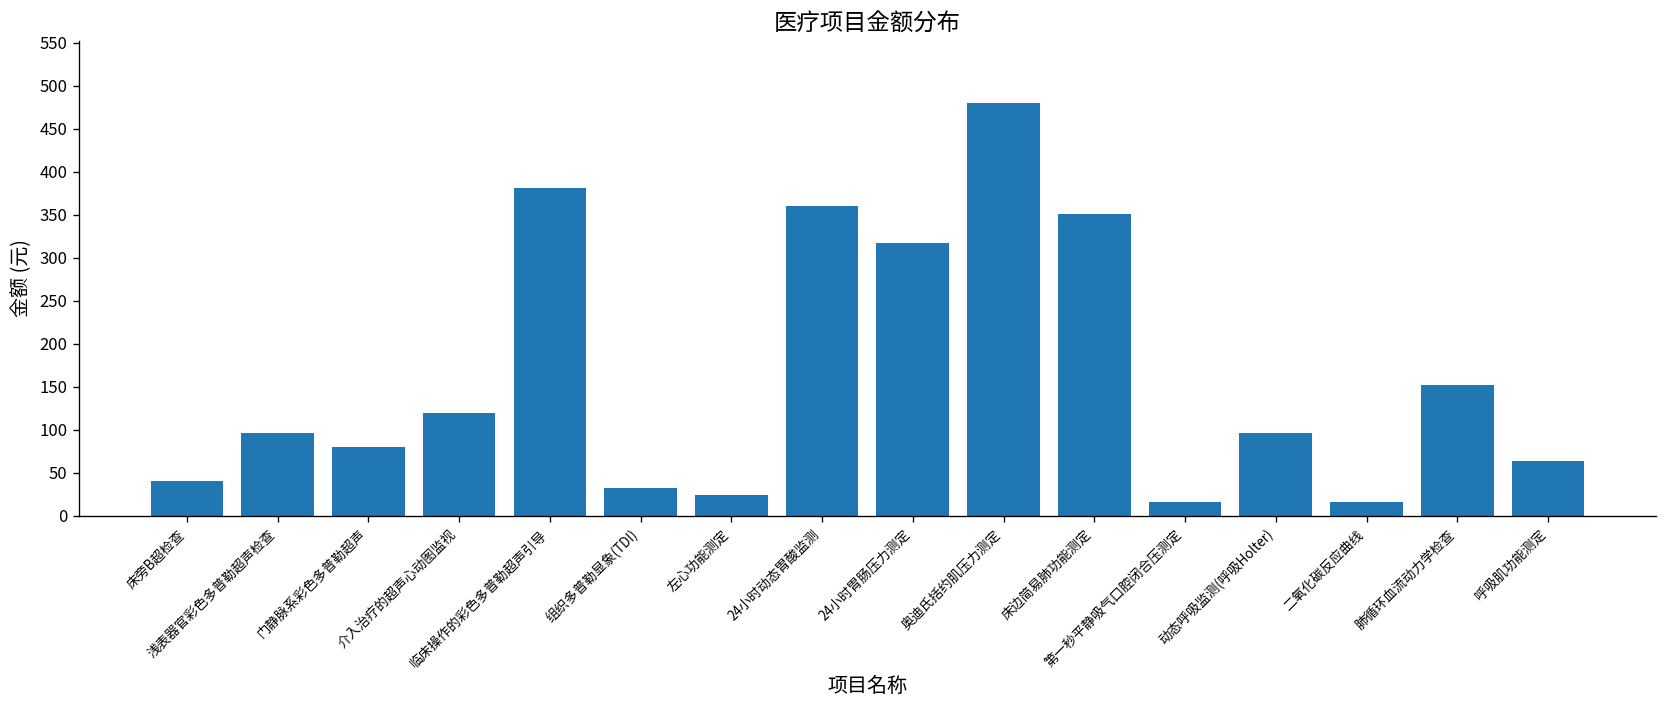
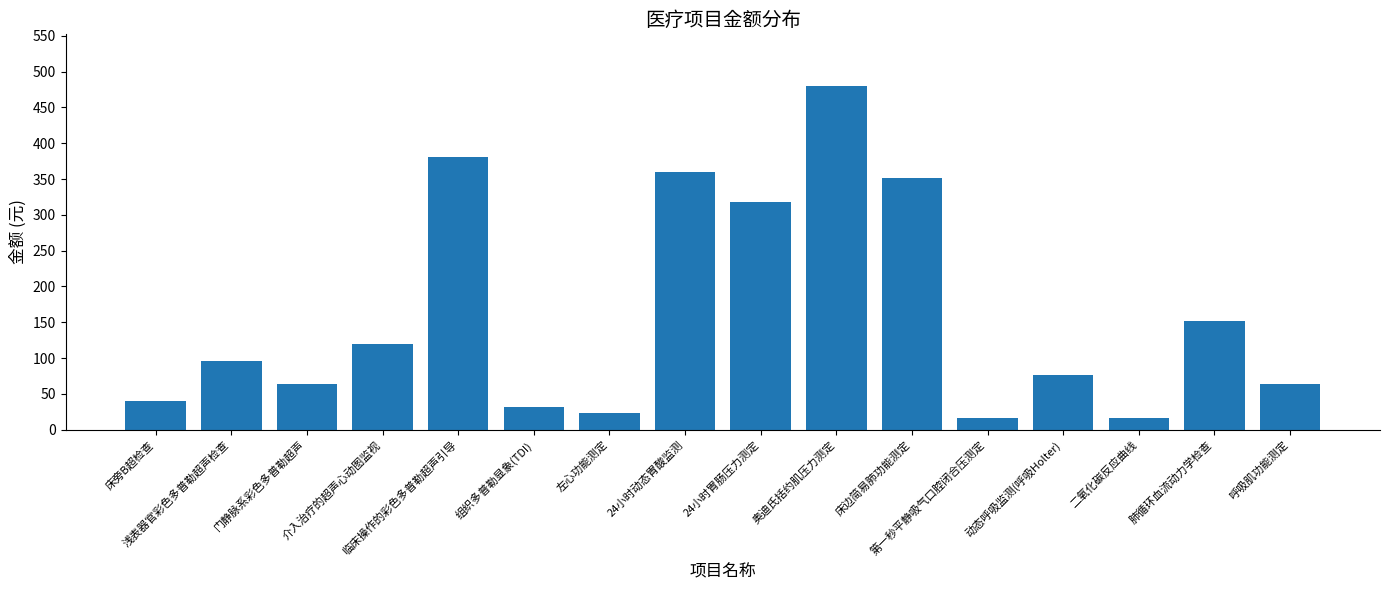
门静脉系彩色多普勒超声: 80 -> 60
动态呼吸监测(呼吸Holter): 100 -> 80
